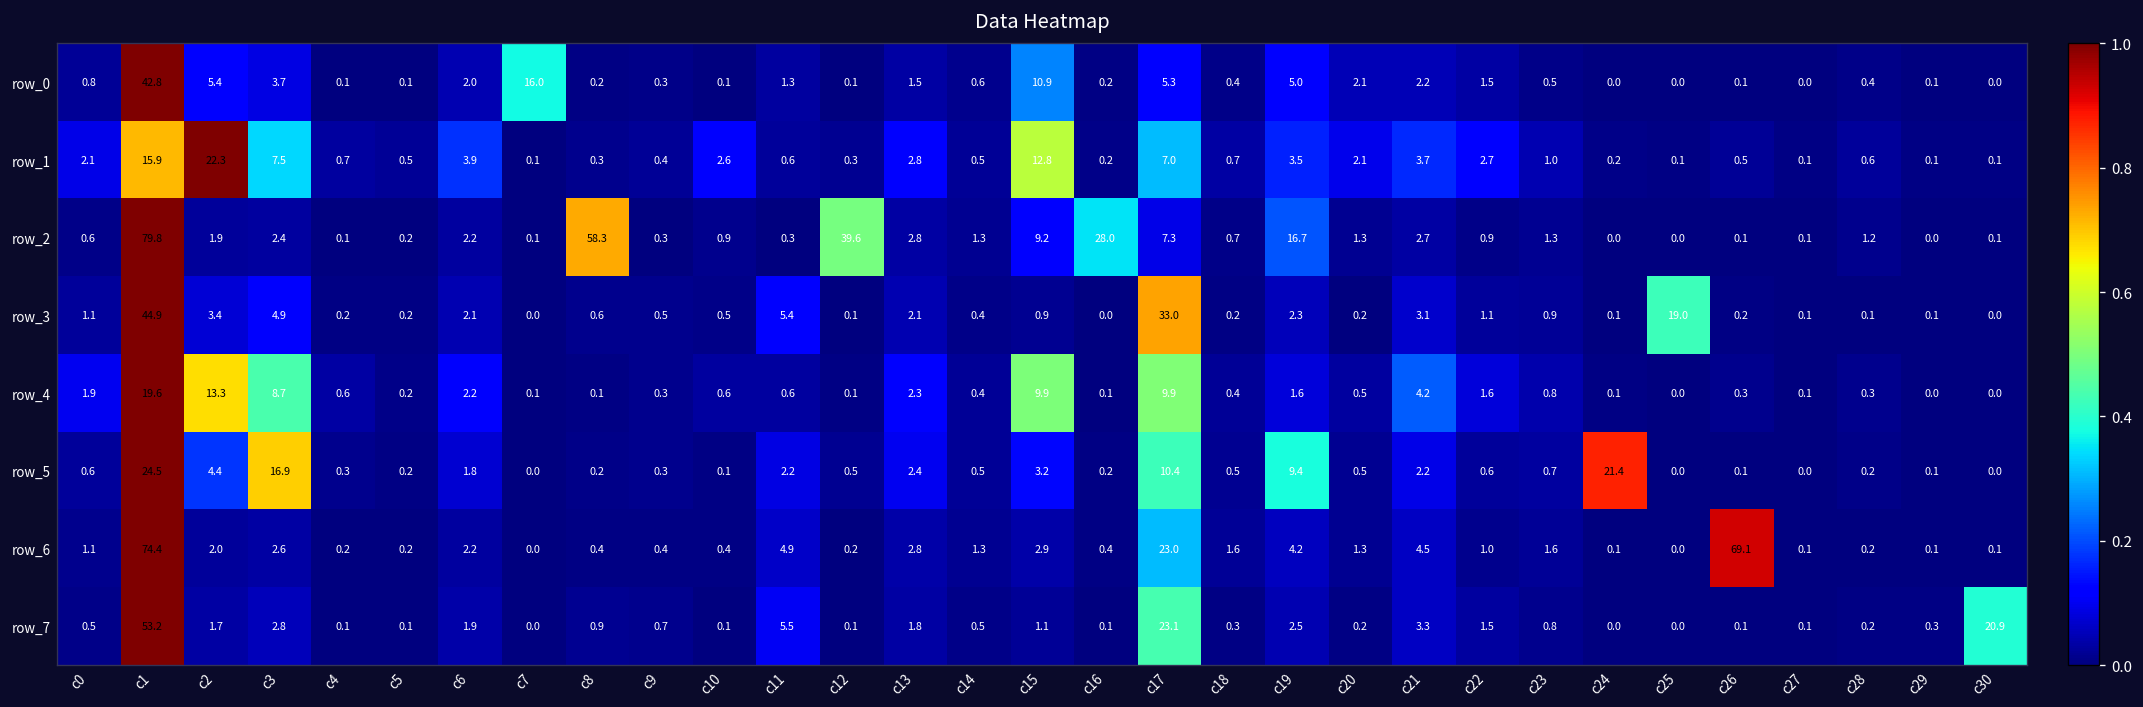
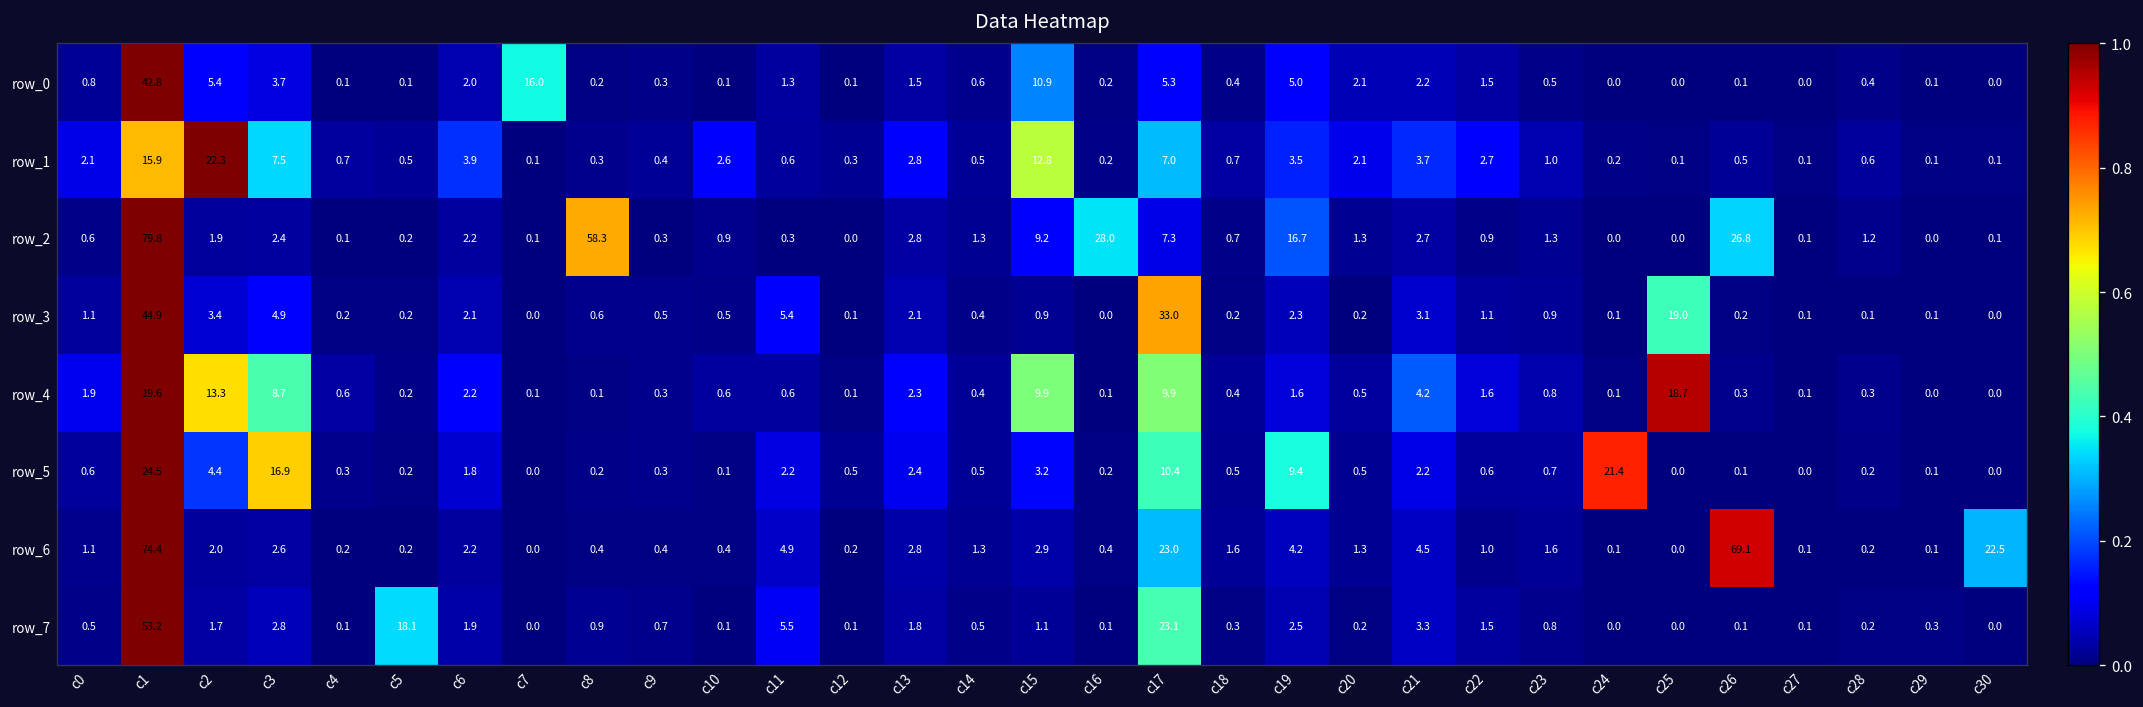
row_2, c12: 39.6 -> 0.0
row_2, c26: 0.1 -> 26.8
row_4, c25: 0.0 -> 18.7
row_6, c30: 0.1 -> 22.5
row_7, c5: 0.1 -> 18.1
row_7, c30: 20.9 -> 0.0
